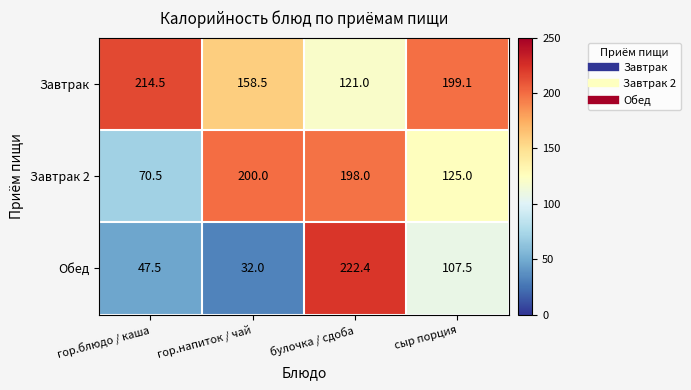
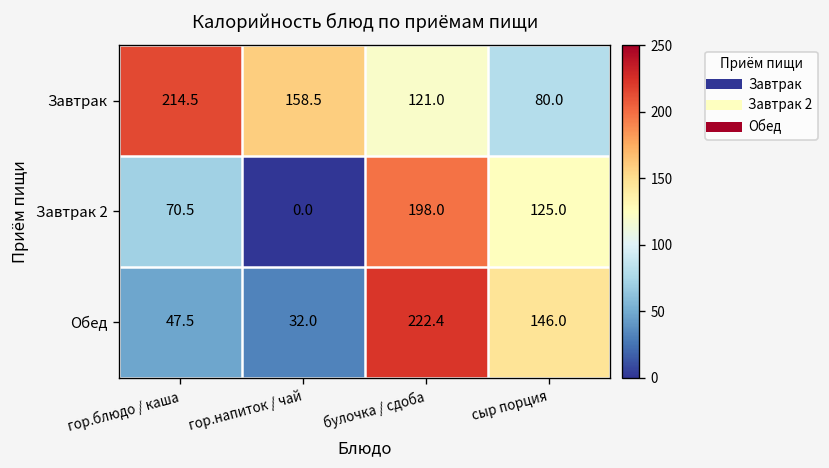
Завтрак, сыр порция: 199.1 -> 80.0
Завтрак 2, гор.напиток / чай: 200.0 -> 0.0
Обед, сыр порция: 107.5 -> 146.0
